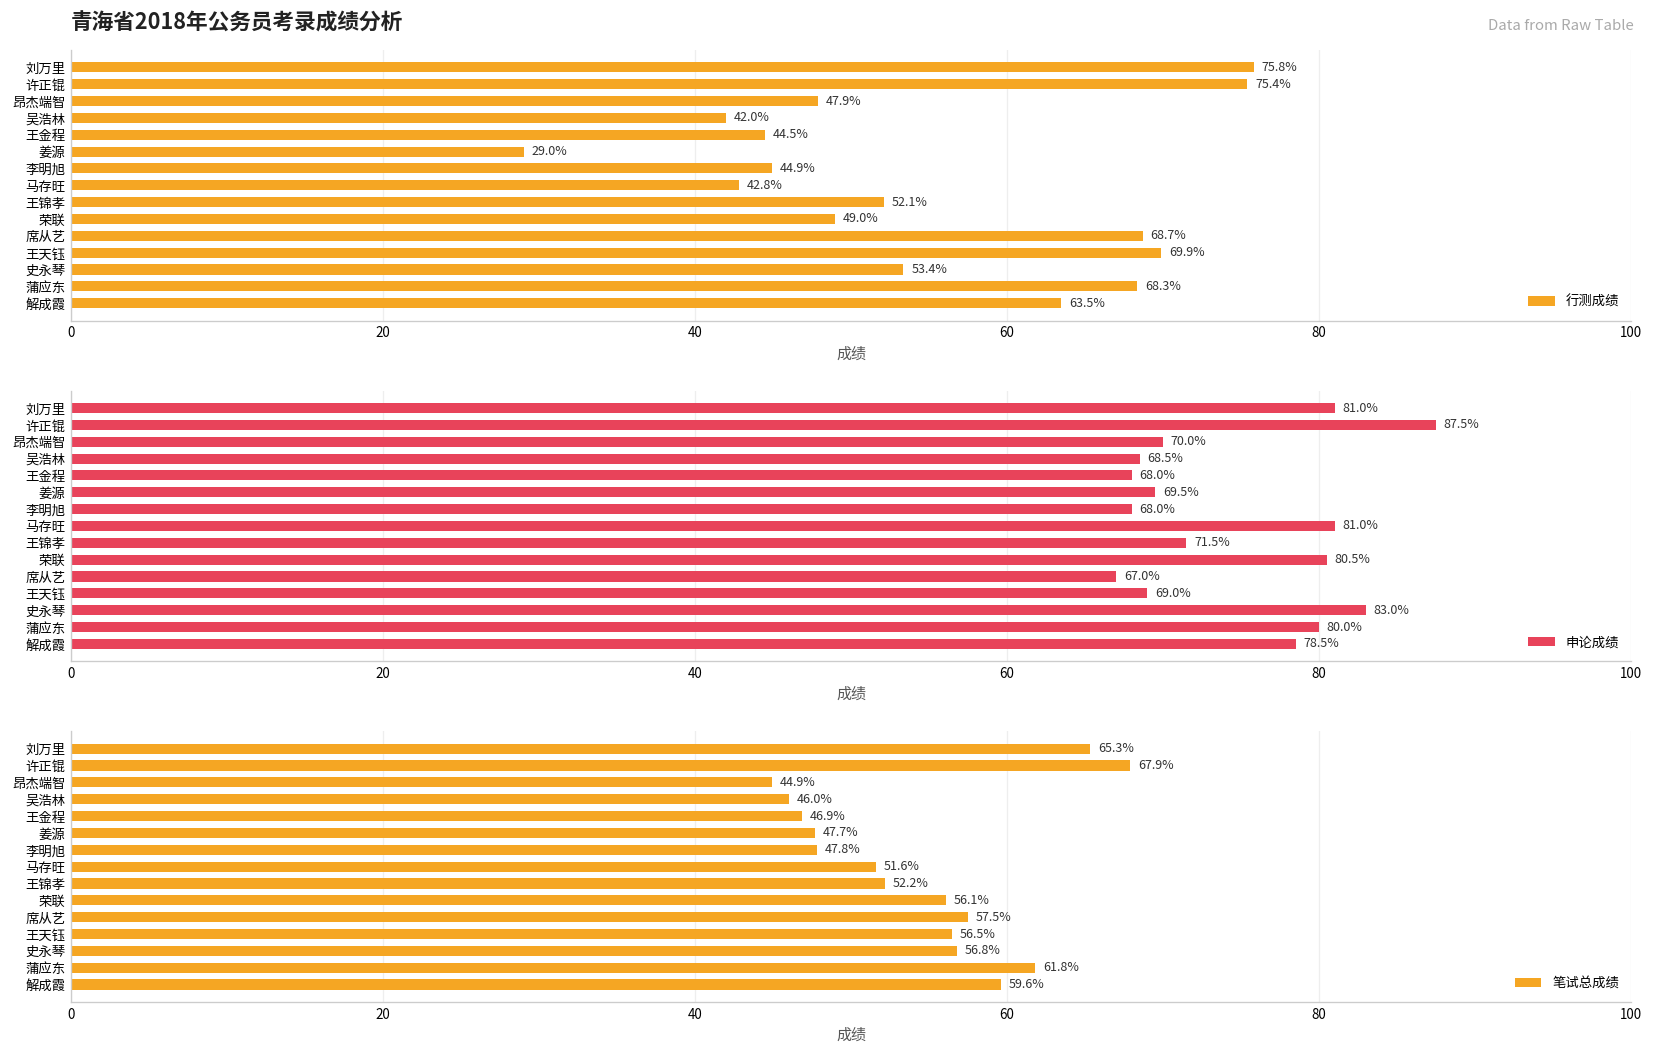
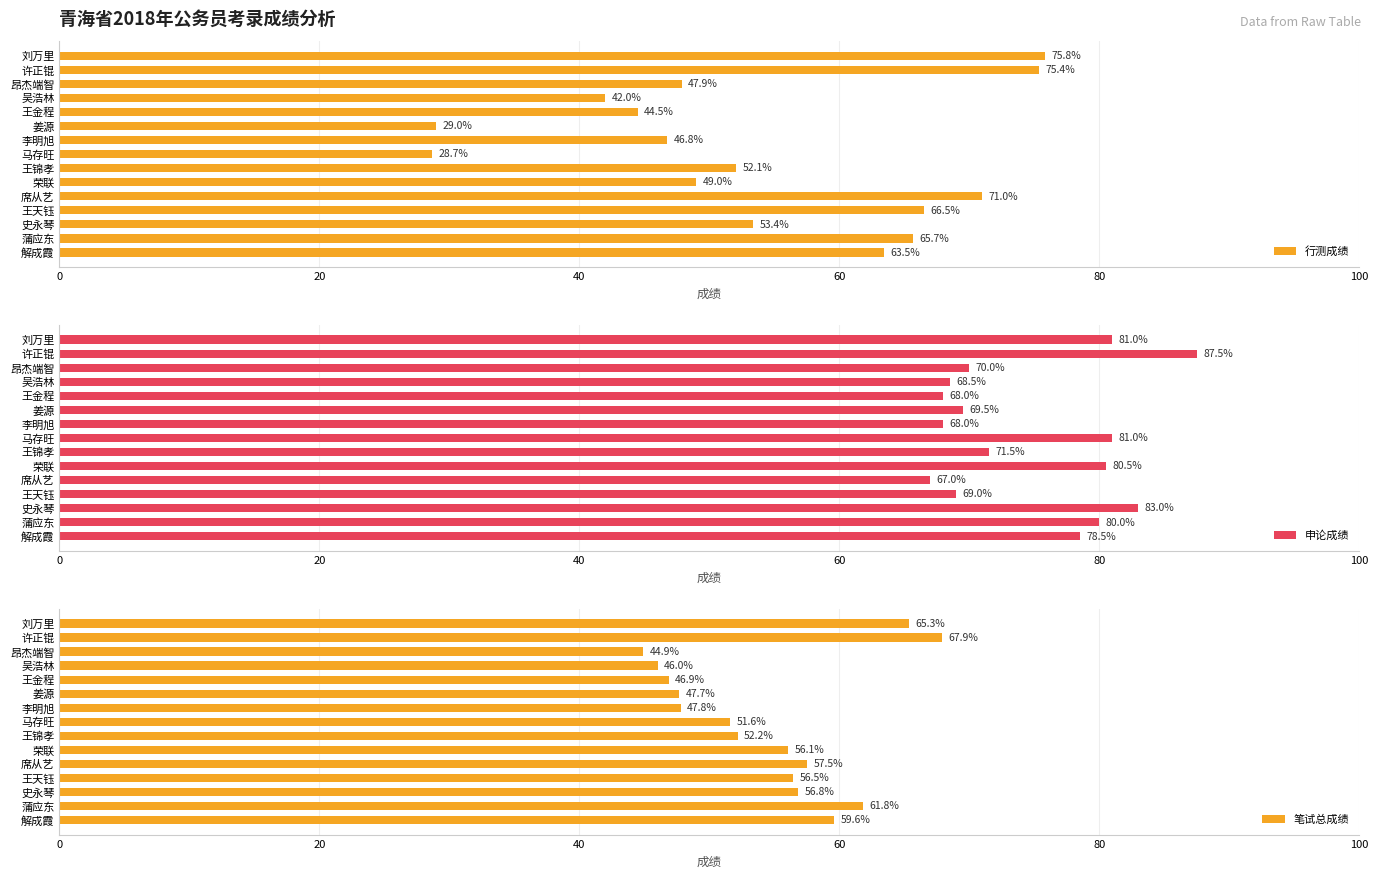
青海省2018年公务员考录成绩分析, 李明旭: 44.9% -> 46.8%
青海省2018年公务员考录成绩分析, 马存旺: 42.8% -> 28.7%
青海省2018年公务员考录成绩分析, 席从艺: 68.7% -> 71.0%
青海省2018年公务员考录成绩分析, 王天钰: 69.9% -> 66.5%
青海省2018年公务员考录成绩分析, 蒲应东: 68.3% -> 65.7%
